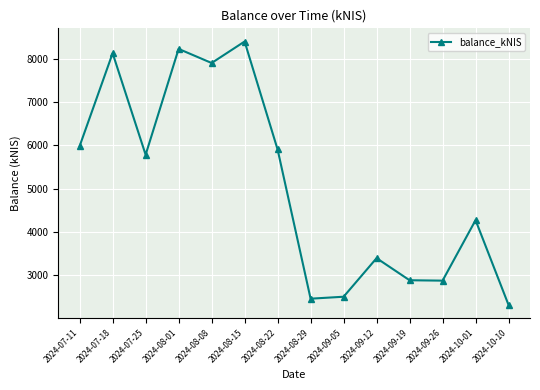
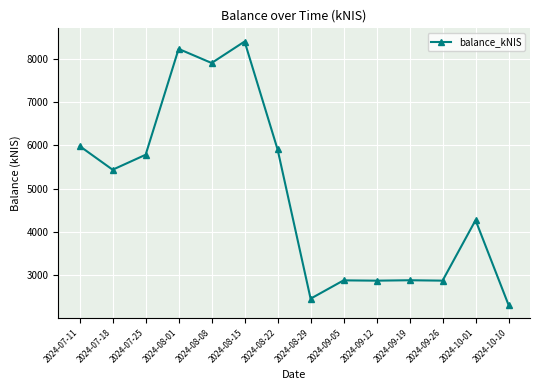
2024-07-18: 8100 -> 5400
2024-09-05: 2500 -> 2900
2024-09-12: 3400 -> 2900
